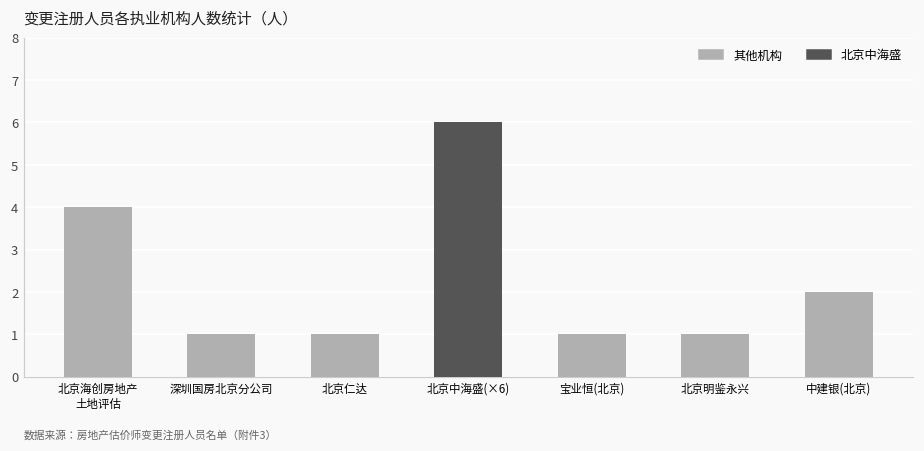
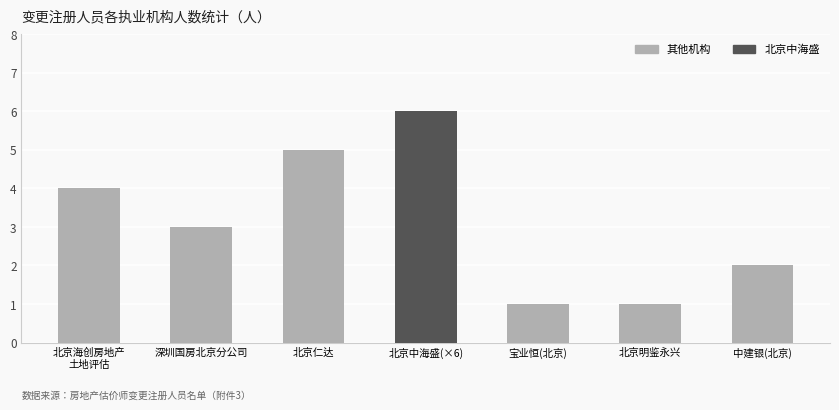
深圳国房北京分公司: 1 -> 3
北京仁达: 1 -> 5
